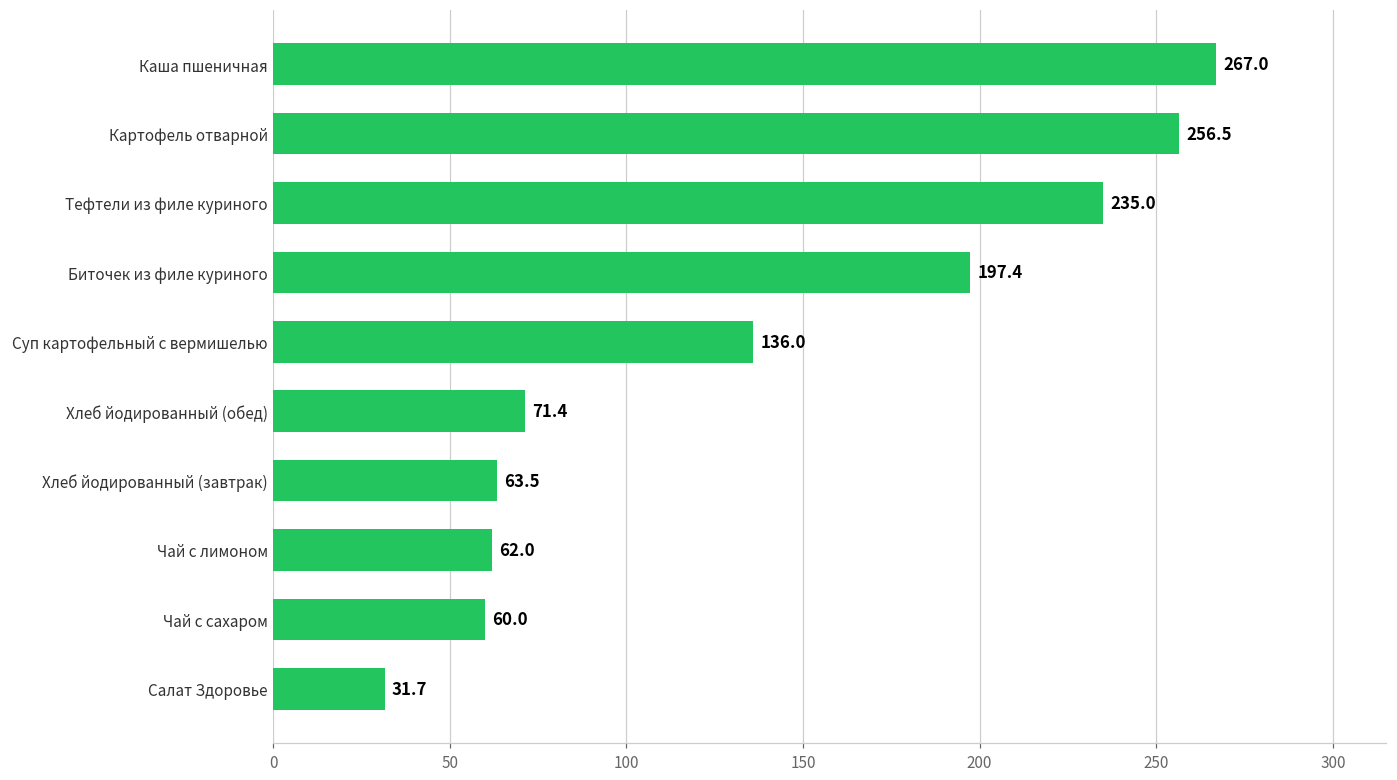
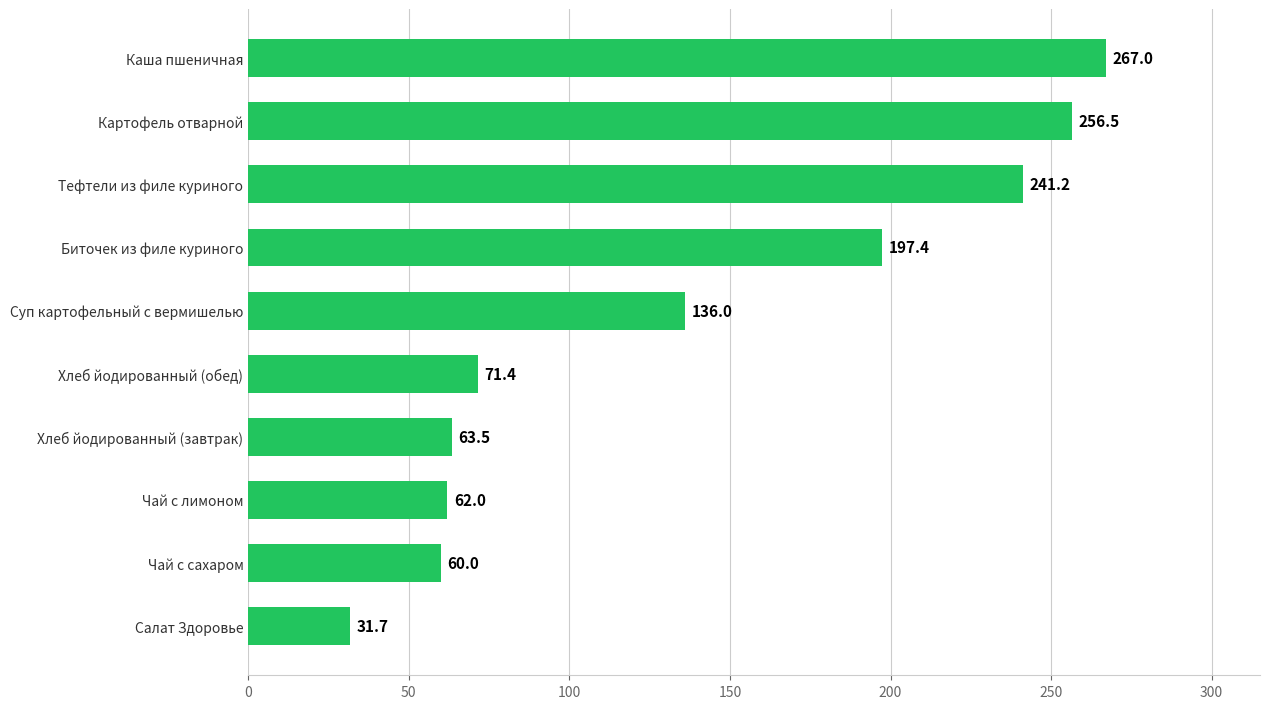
Тефтели из филе куриного: 235.0 -> 241.2
